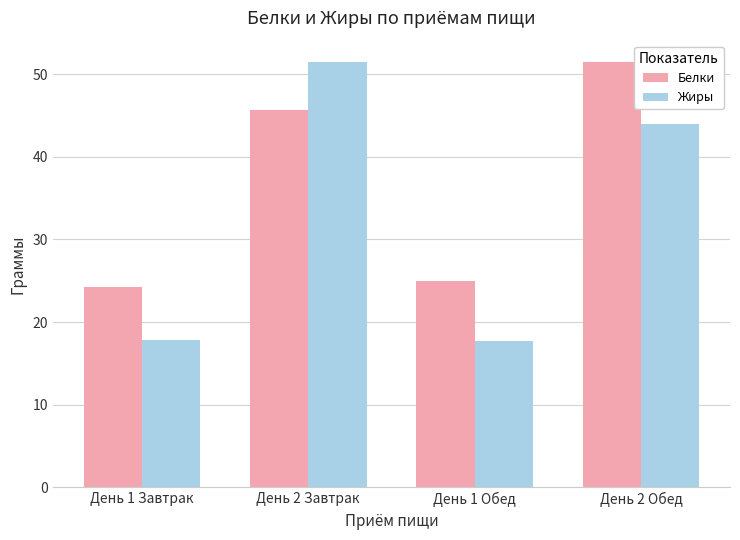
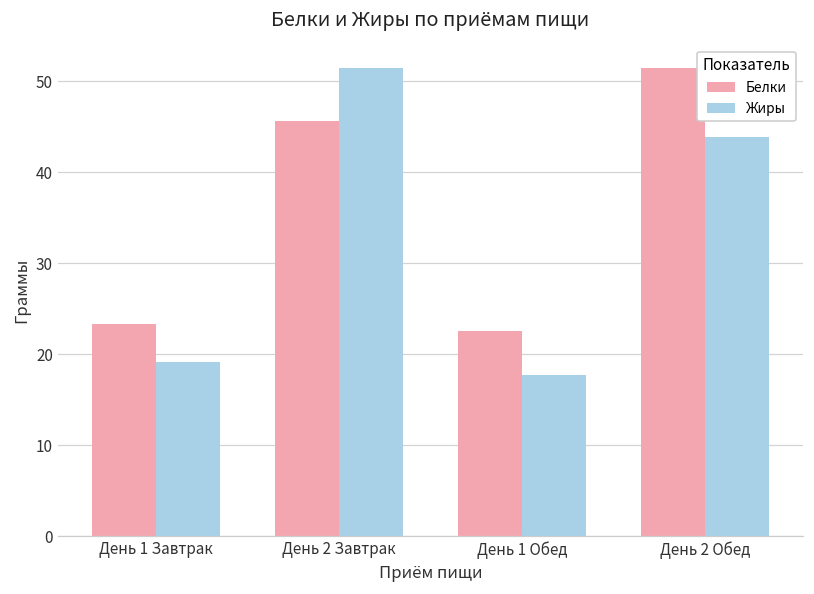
Белки, День 1 Завтрак: 24 -> 23
Жиры, День 1 Завтрак: 18 -> 19
Белки, День 1 Обед: 25 -> 23
